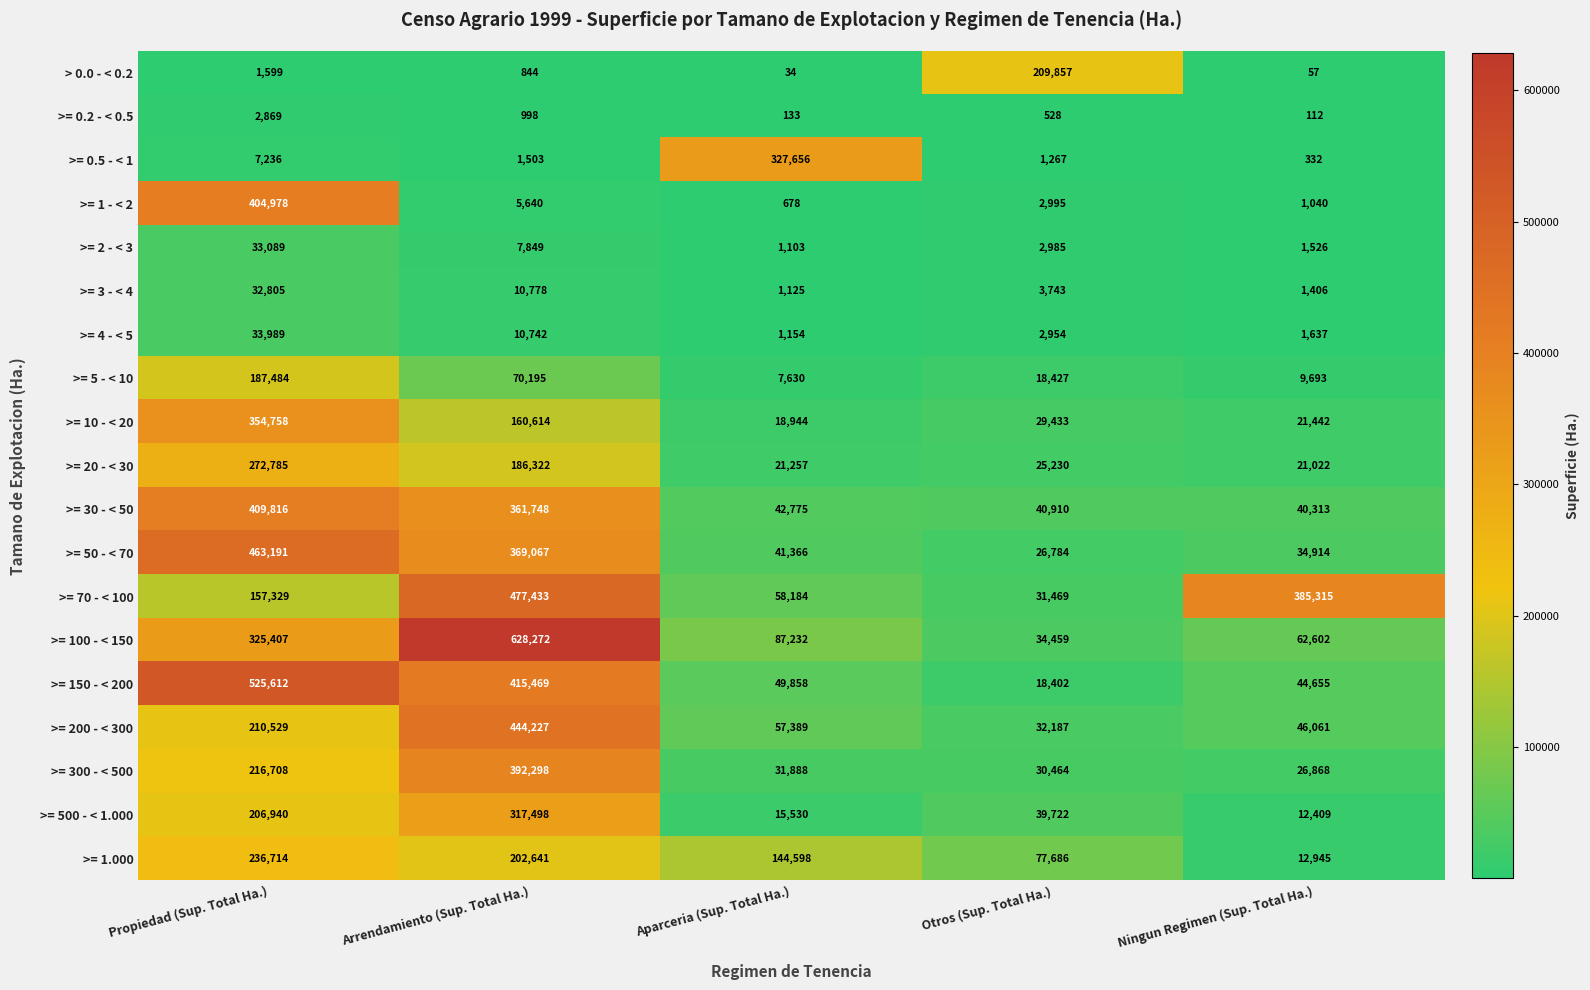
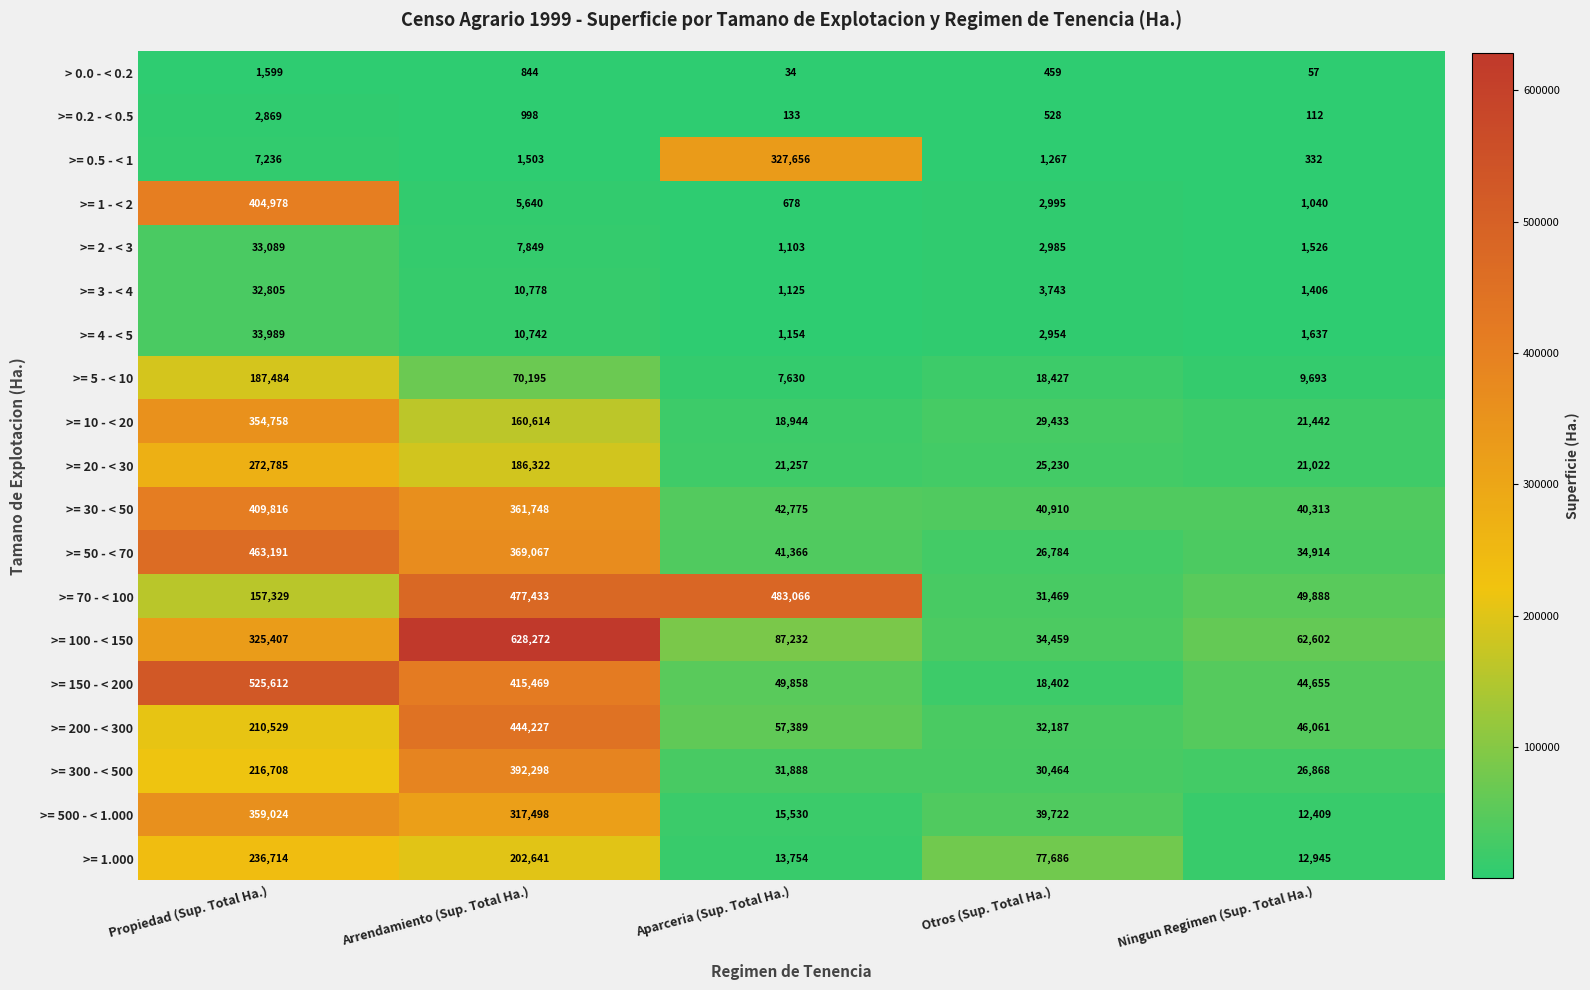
> 0.0 - < 0.2, Otros (Sup. Total Ha.): 209,857 -> 459
>= 70 - < 100, Aparceria (Sup. Total Ha.): 58,184 -> 483,066
>= 70 - < 100, Ningun Regimen (Sup. Total Ha.): 385,315 -> 49,888
>= 500 - < 1.000, Propiedad (Sup. Total Ha.): 206,940 -> 359,024
>= 1.000, Aparceria (Sup. Total Ha.): 144,598 -> 13,754
